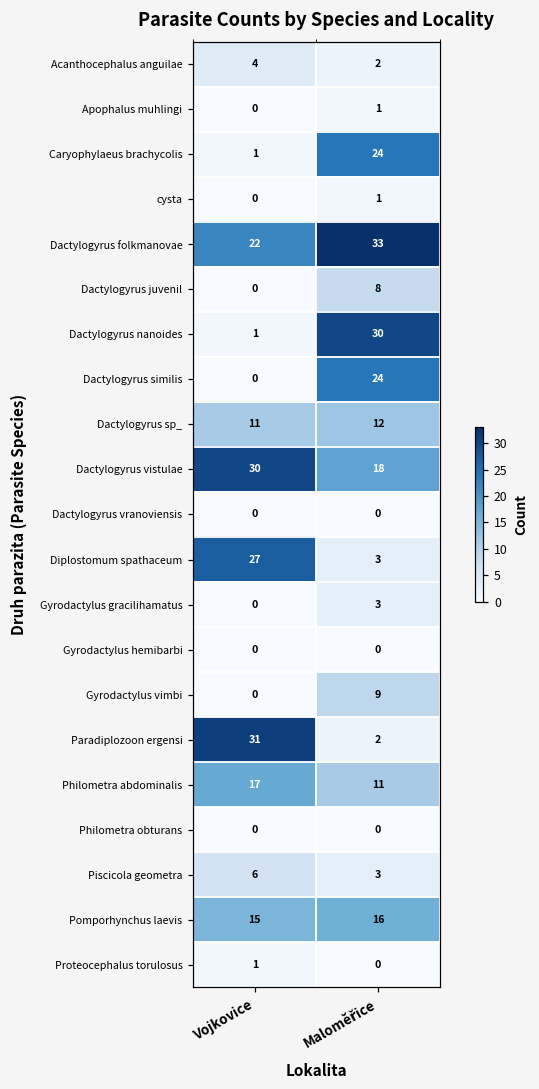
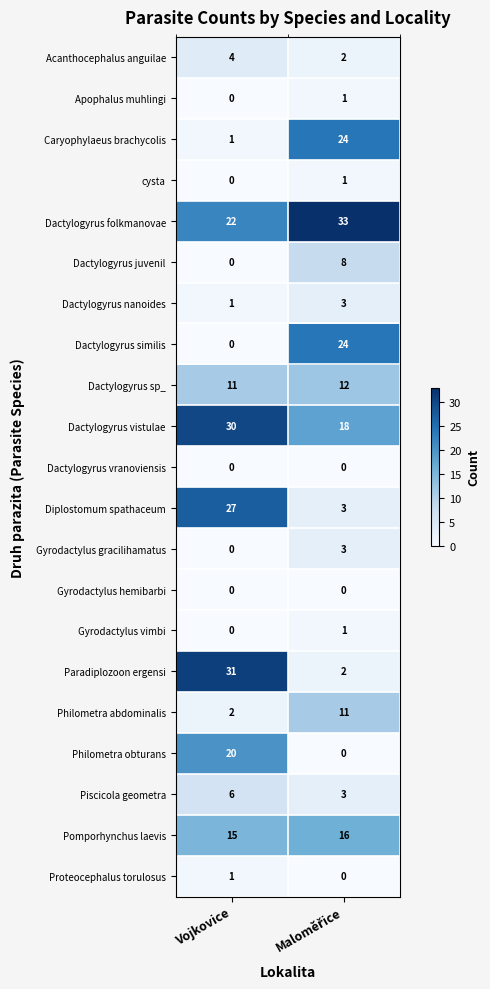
Dactylogyrus nanoides, Maloměřice: 30 -> 3
Gyrodactylus vimbi, Maloměřice: 9 -> 1
Philometra abdominalis, Vojkovice: 17 -> 2
Philometra obturans, Vojkovice: 0 -> 20
